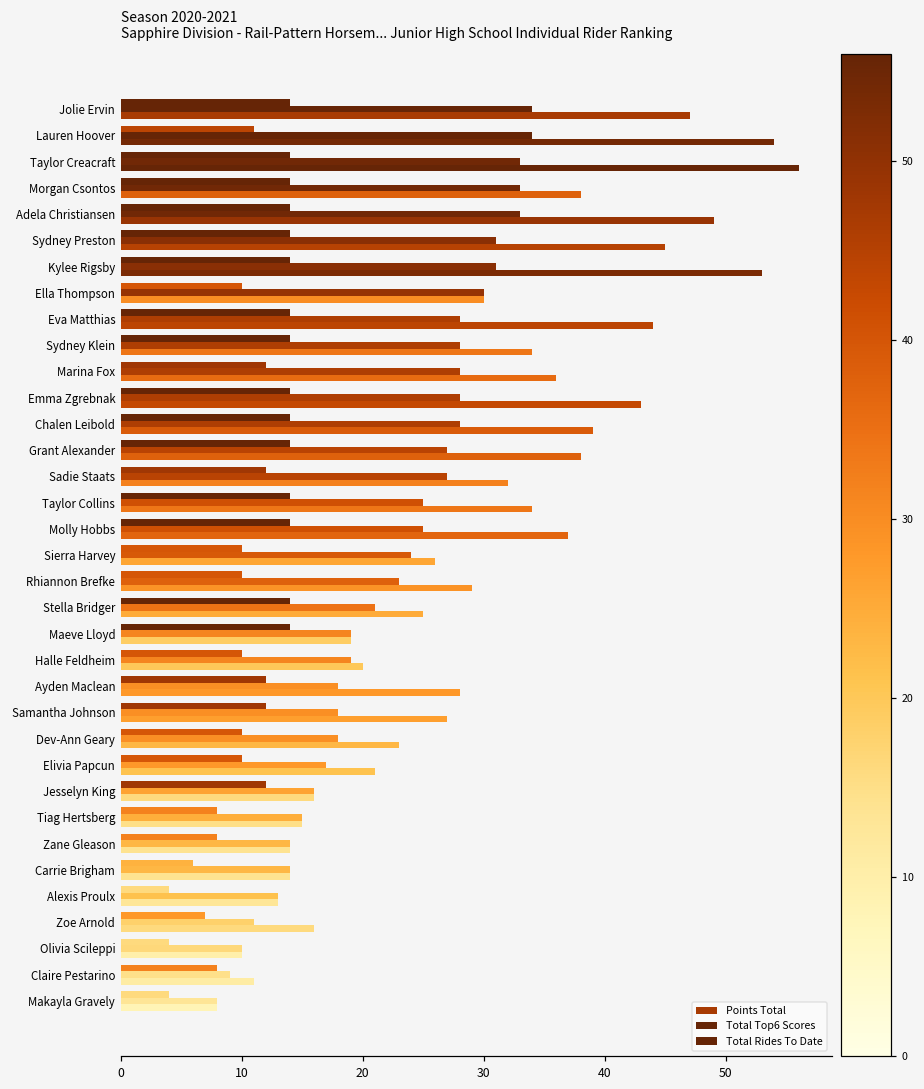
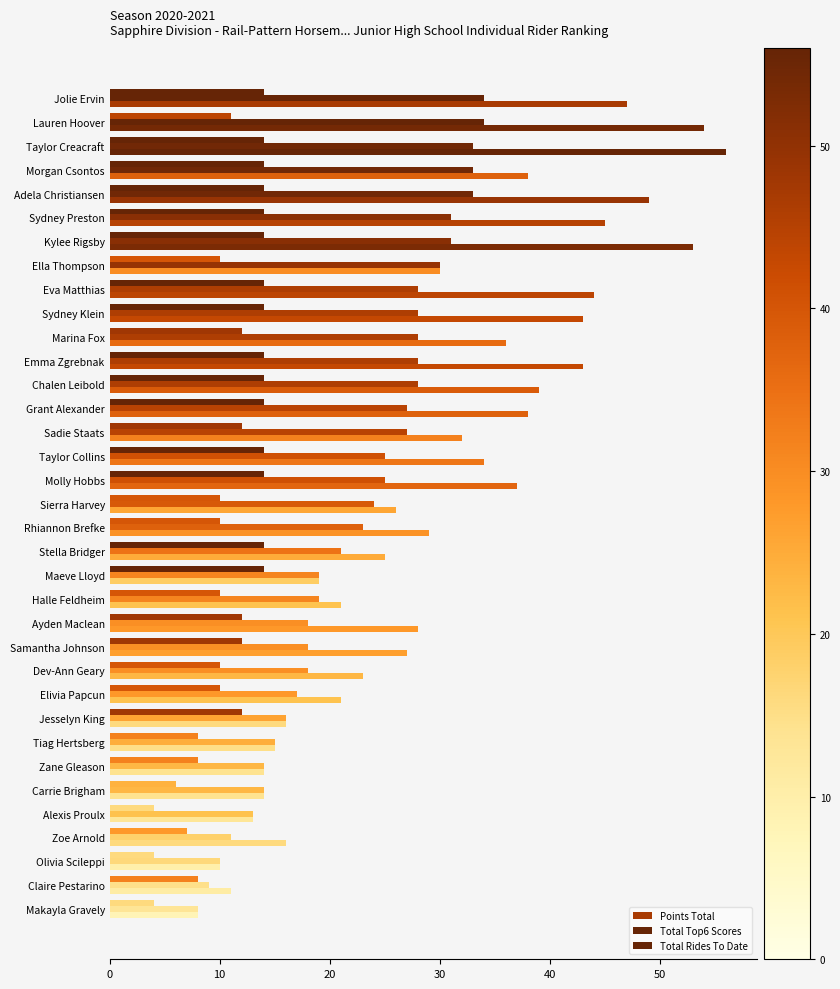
Points Total, Sydney Klein: 34 -> 43
Points Total, Halle Feldheim: 20 -> 21
